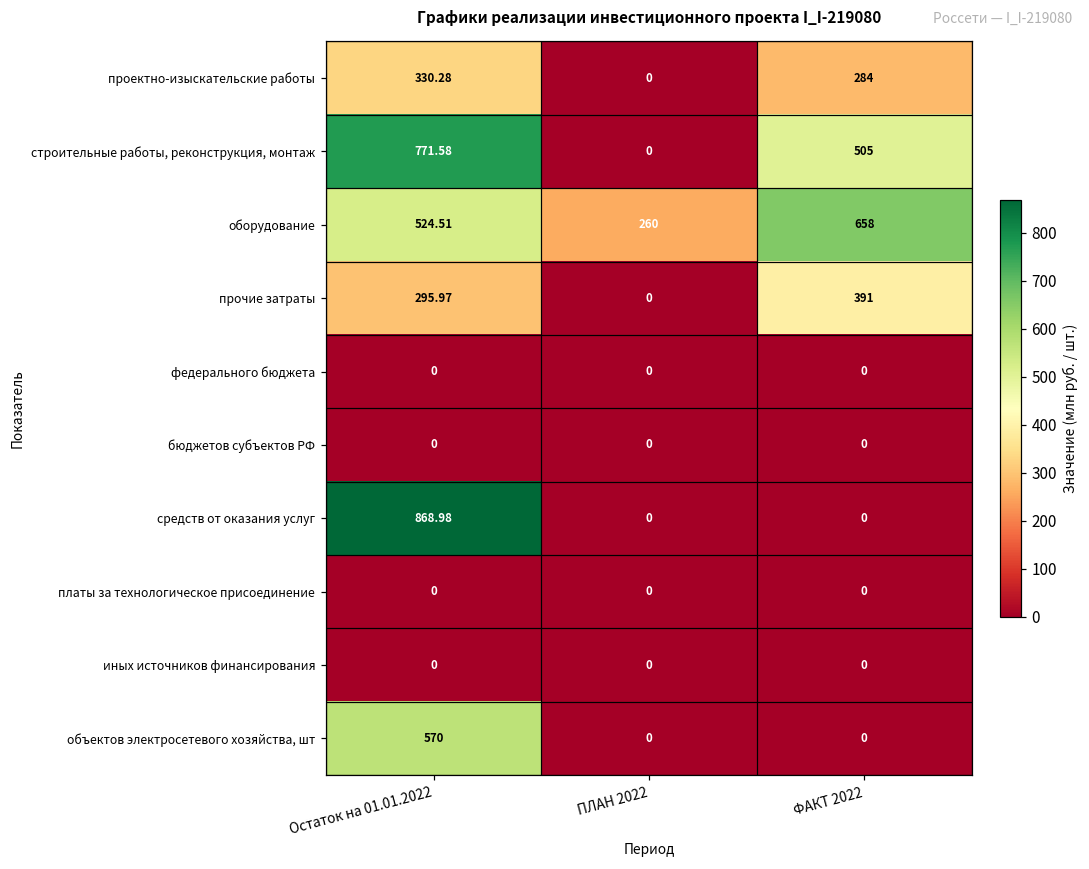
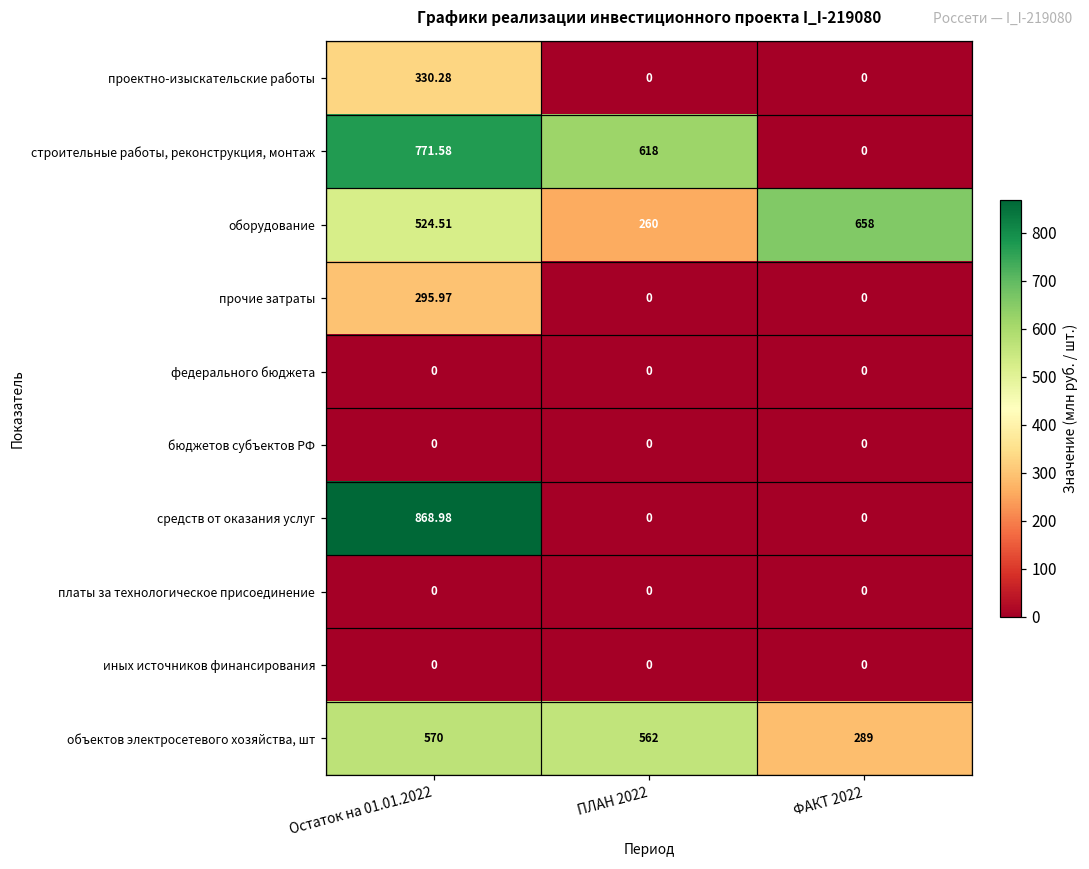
проектно-изыскательские работы, ФАКТ 2022: 284 -> 0
строительные работы, реконструкция, монтаж, ПЛАН 2022: 0 -> 618
строительные работы, реконструкция, монтаж, ФАКТ 2022: 505 -> 0
прочие затраты, ФАКТ 2022: 391 -> 0
объектов электросетевого хозяйства, шт, ПЛАН 2022: 0 -> 562
объектов электросетевого хозяйства, шт, ФАКТ 2022: 0 -> 289
